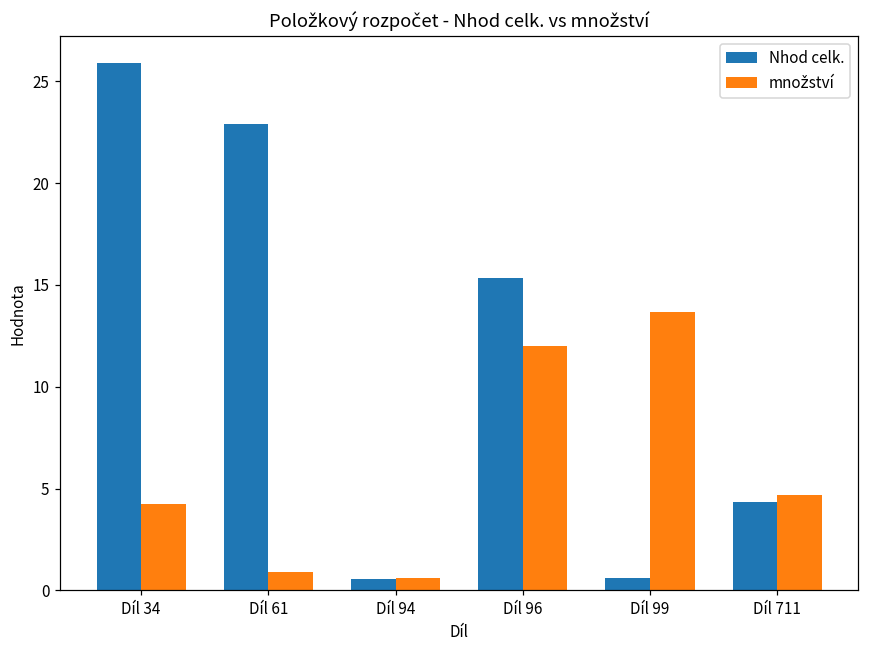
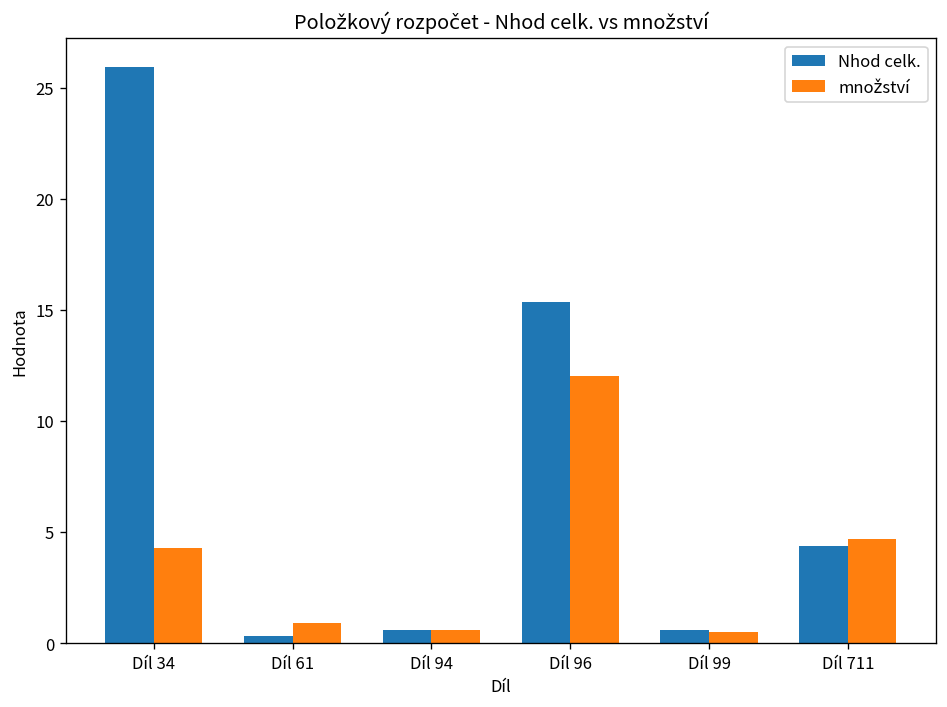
Nhod celk., Díl 61: 22.9 -> 0.3
množství, Díl 99: 13.6 -> 0.5
